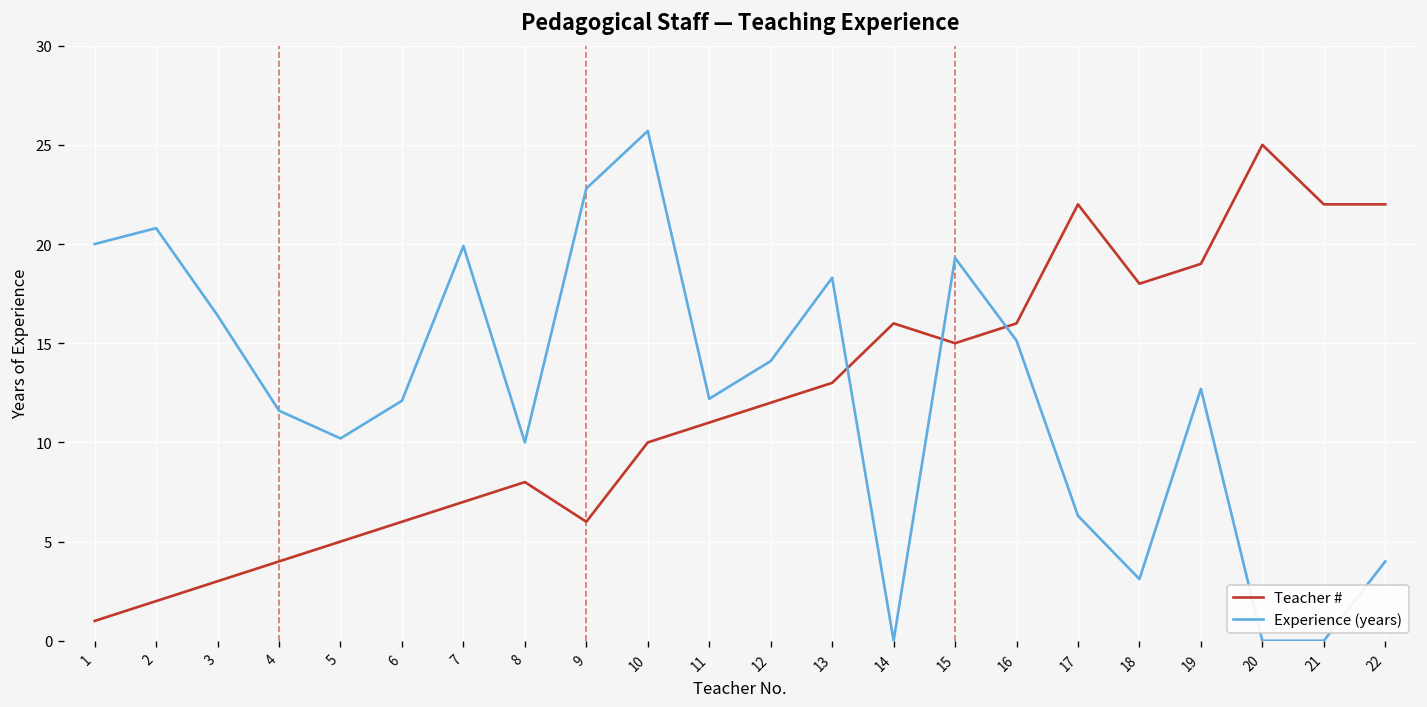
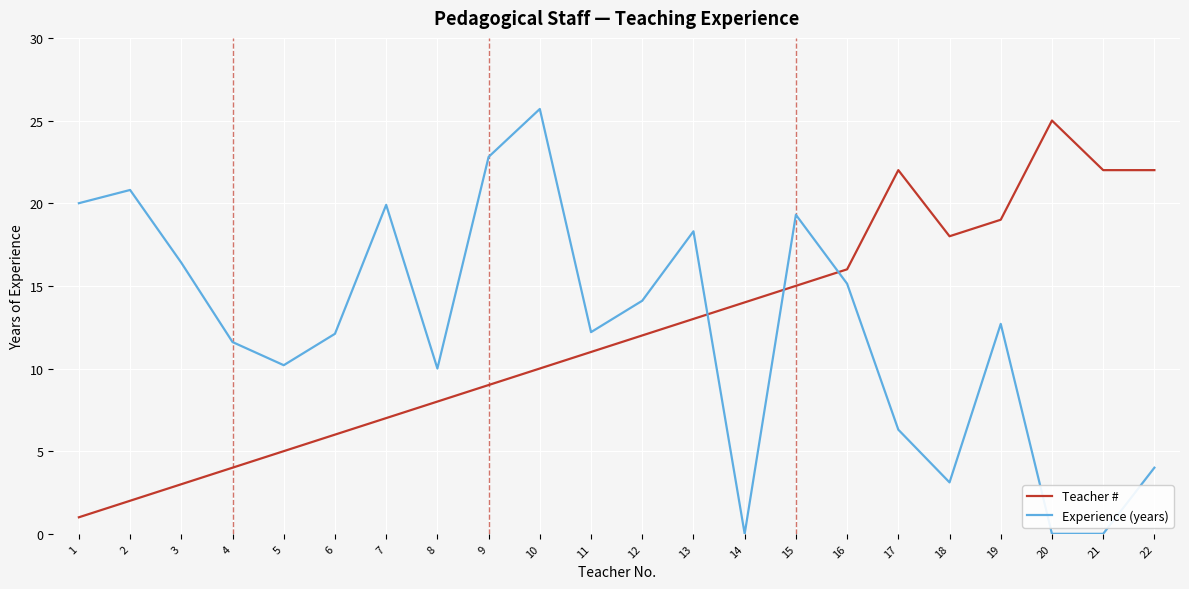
Teacher #, 9: 6 -> 9
Teacher #, 14: 16 -> 14
